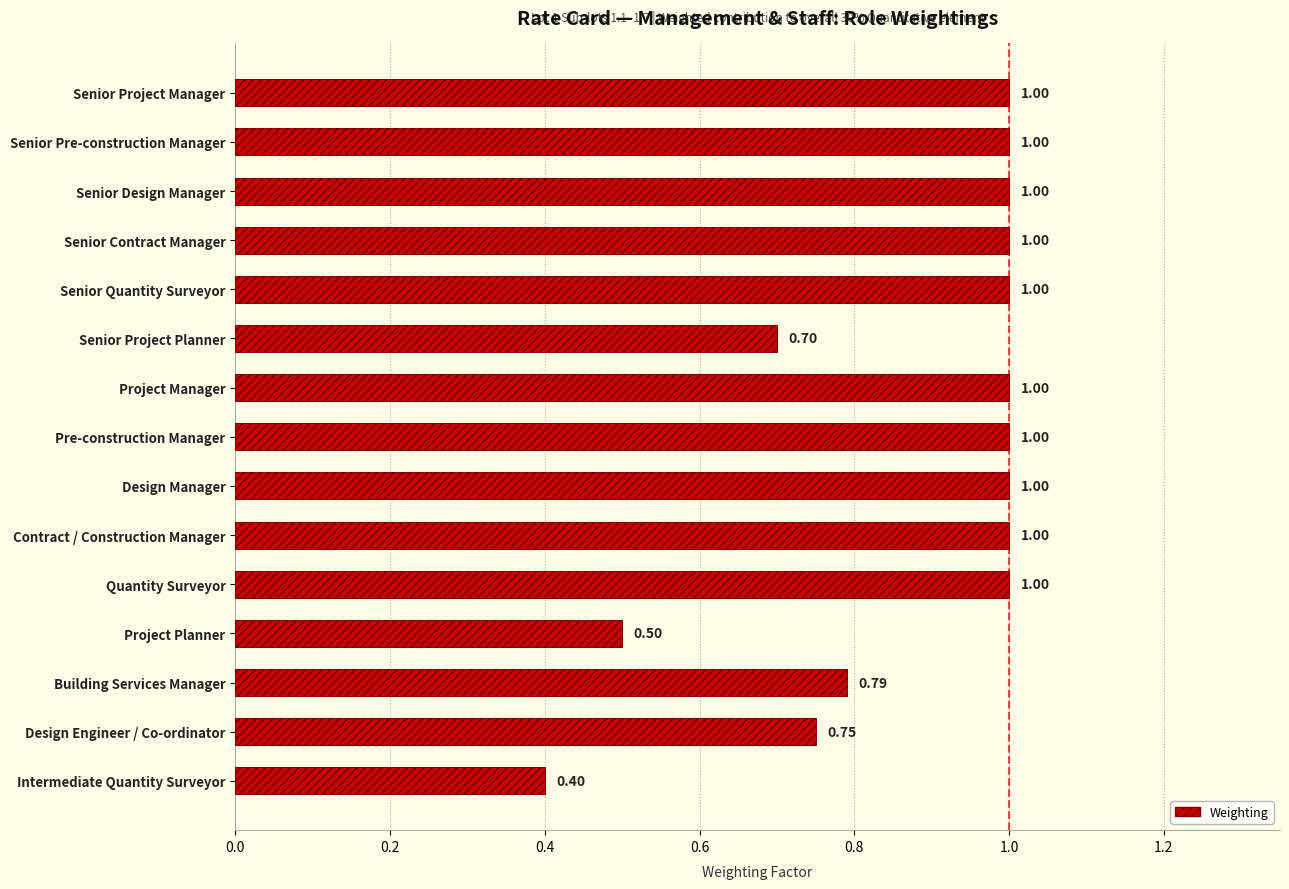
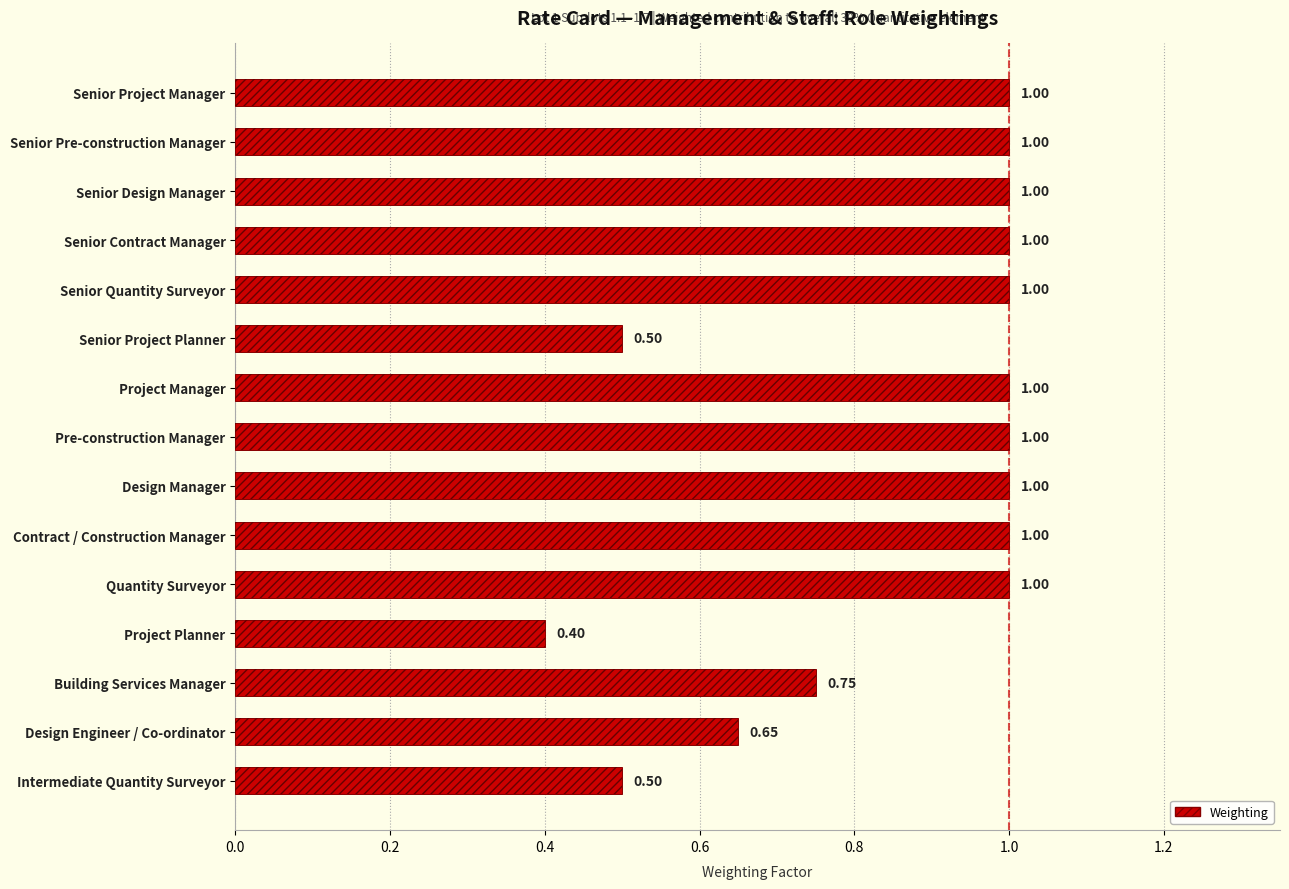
Senior Project Planner: 0.70 -> 0.50
Project Planner: 0.50 -> 0.40
Building Services Manager: 0.79 -> 0.75
Design Engineer / Co-ordinator: 0.75 -> 0.65
Intermediate Quantity Surveyor: 0.40 -> 0.50
